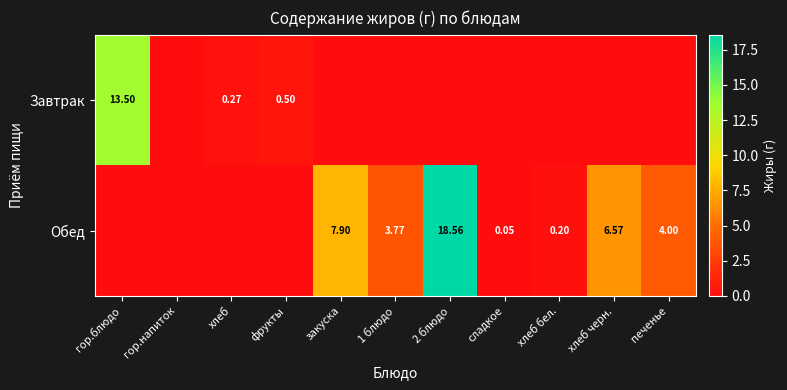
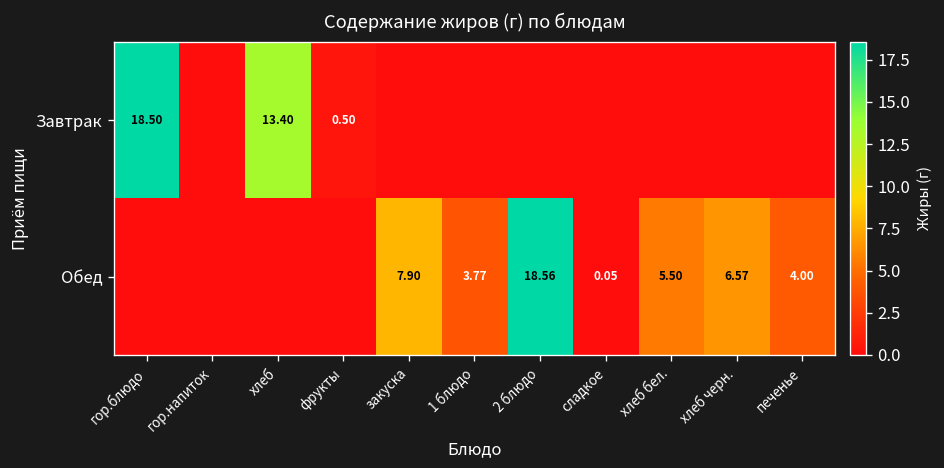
Завтрак, гор.блюдо: 13.50 -> 18.50
Завтрак, хлеб: 0.27 -> 13.40
Обед, хлеб бел.: 0.20 -> 5.50
